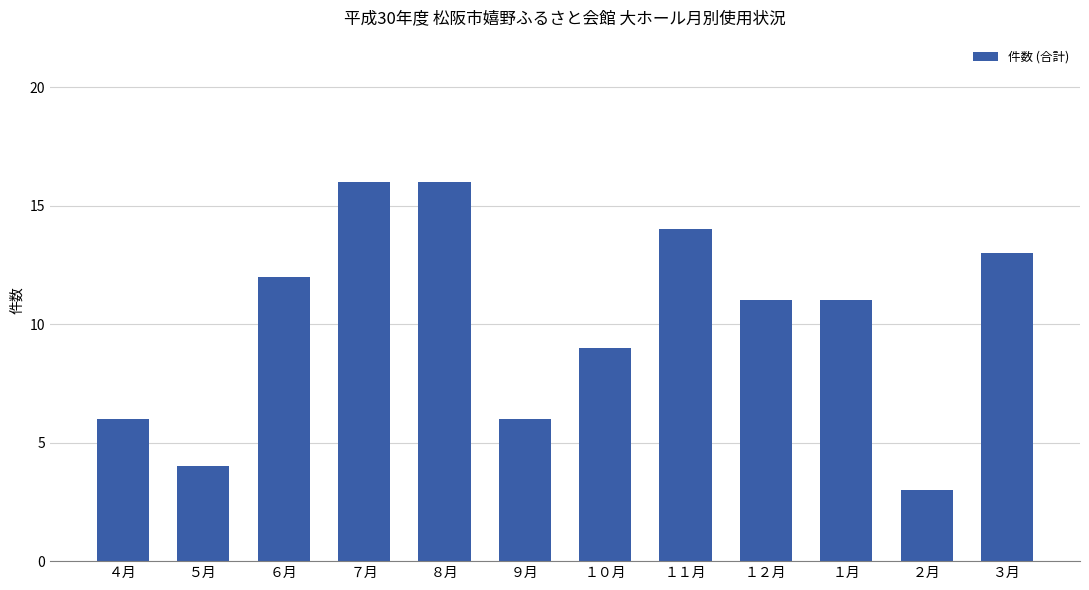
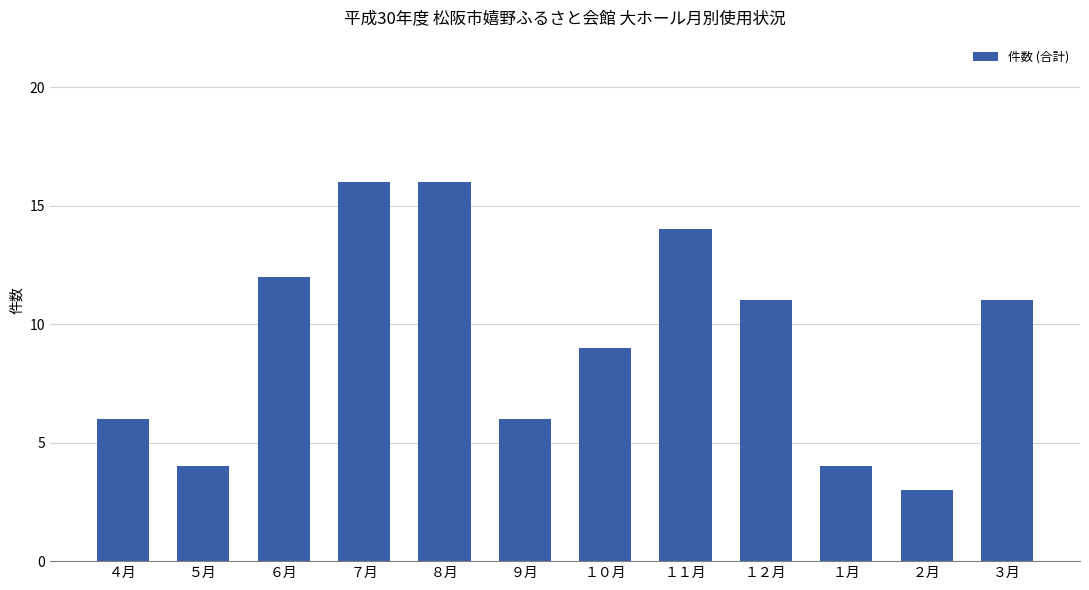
１月: 11 -> 4
３月: 13 -> 11
